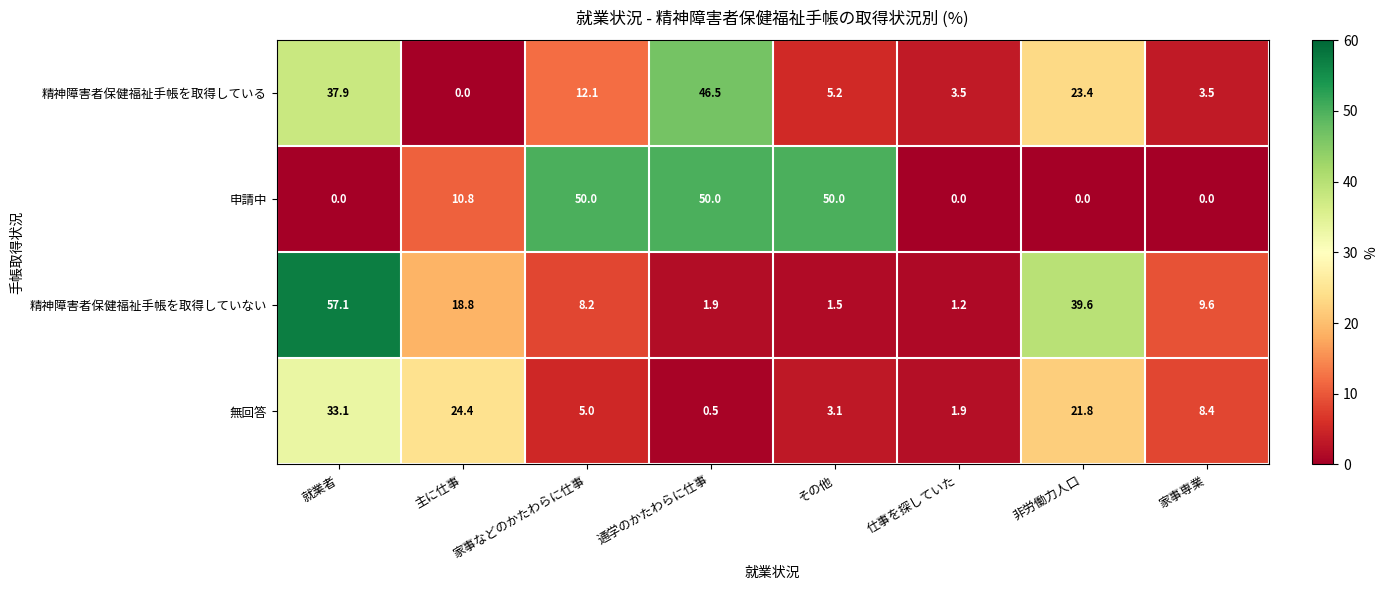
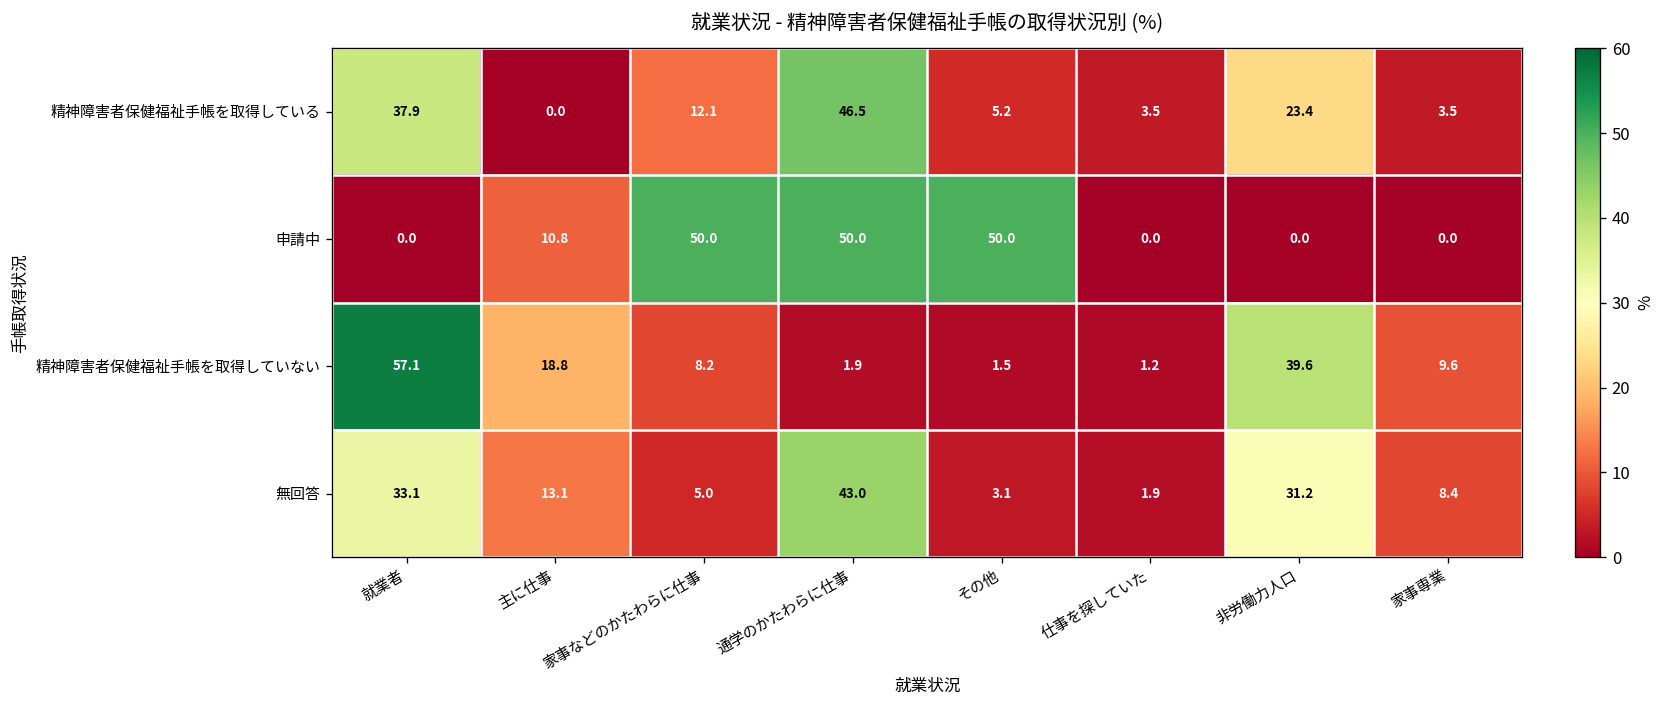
無回答, 主に仕事: 24.4 -> 13.1
無回答, 通学のかたわらに仕事: 0.5 -> 43.0
無回答, 非労働力人口: 21.8 -> 31.2
